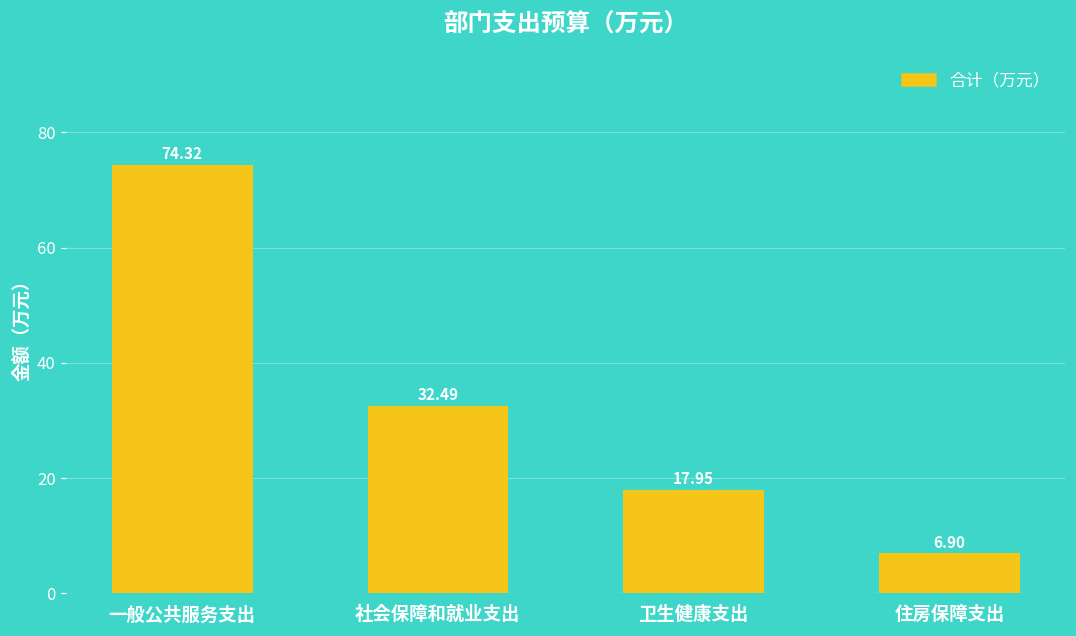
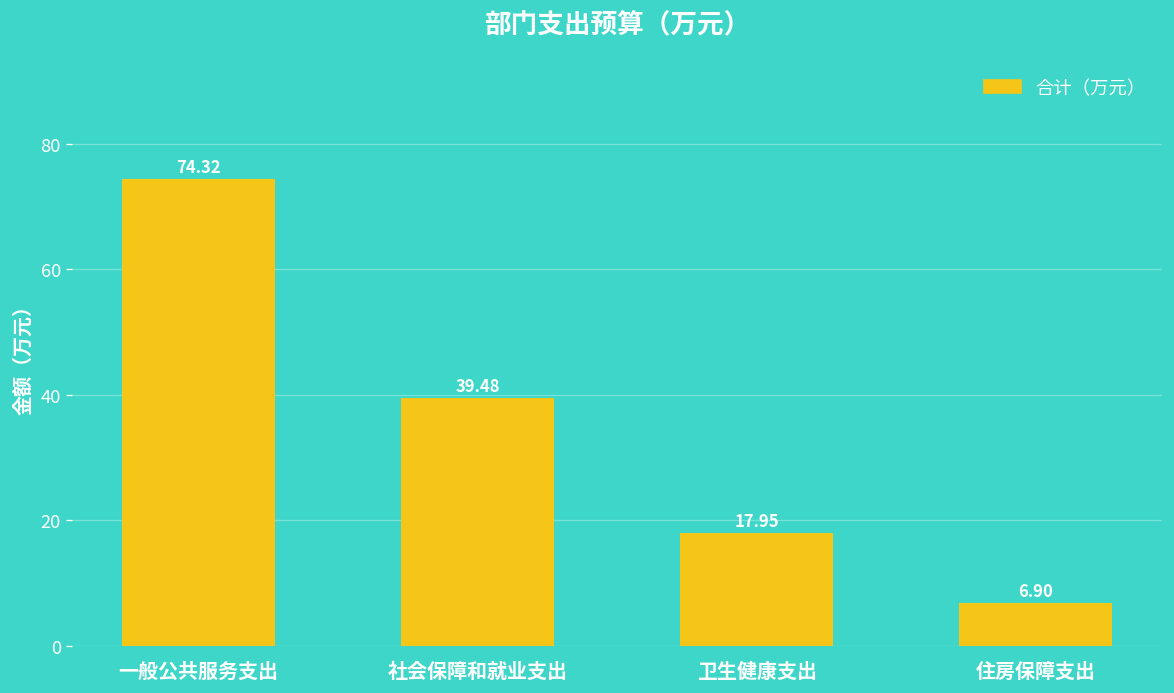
社会保障和就业支出: 32.49 -> 39.48
